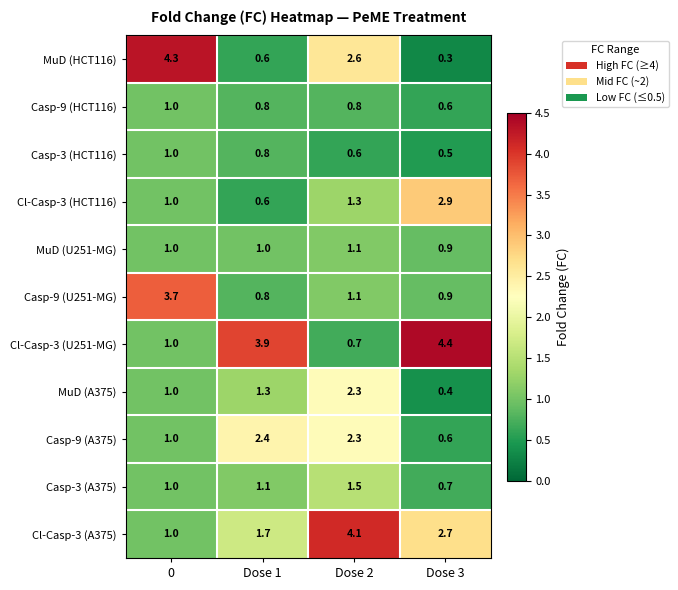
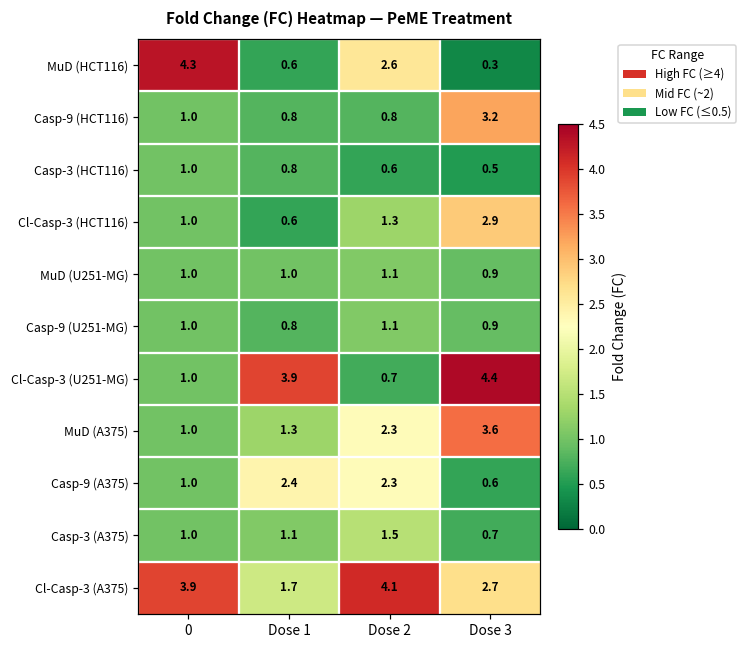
Casp-9 (HCT116), Dose 3: 0.6 -> 3.2
Casp-9 (U251-MG), 0: 3.7 -> 1.0
MuD (A375), Dose 3: 0.4 -> 3.6
Cl-Casp-3 (A375), 0: 1.0 -> 3.9
